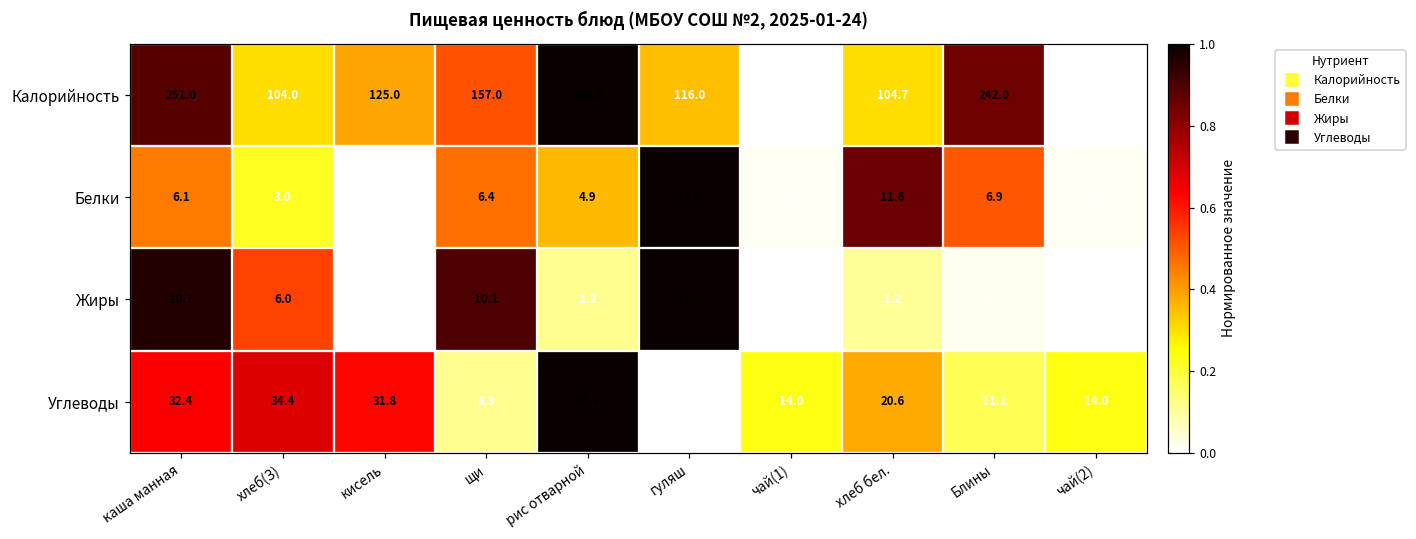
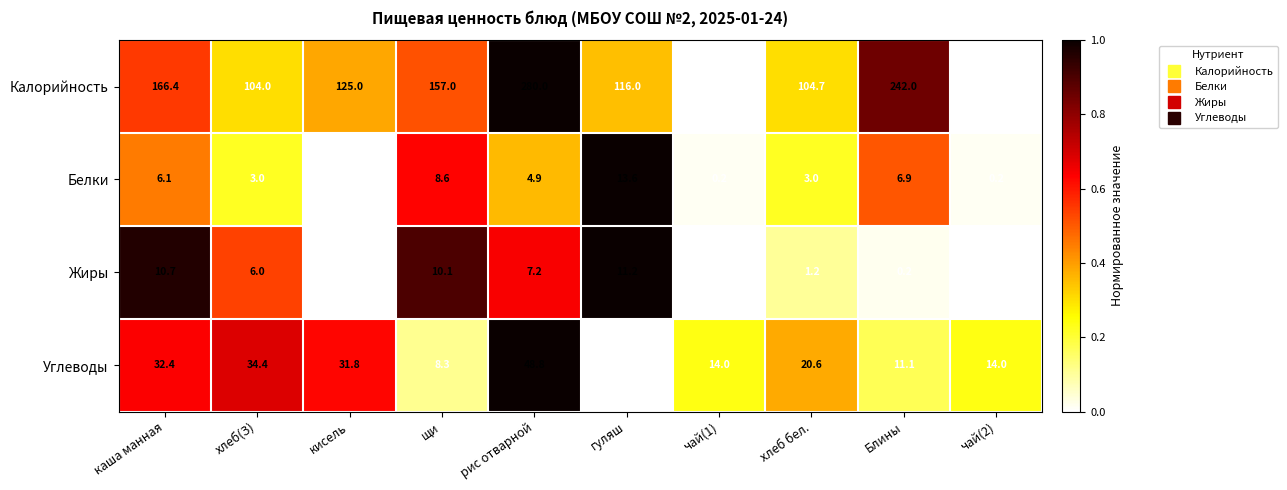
Калорийность, каша манная: 251.0 -> 166.4
Белки, щи: 6.4 -> 8.6
Белки, хлеб бел.: 11.6 -> 3.0
Жиры, рис отварной: 1.2 -> 7.2
